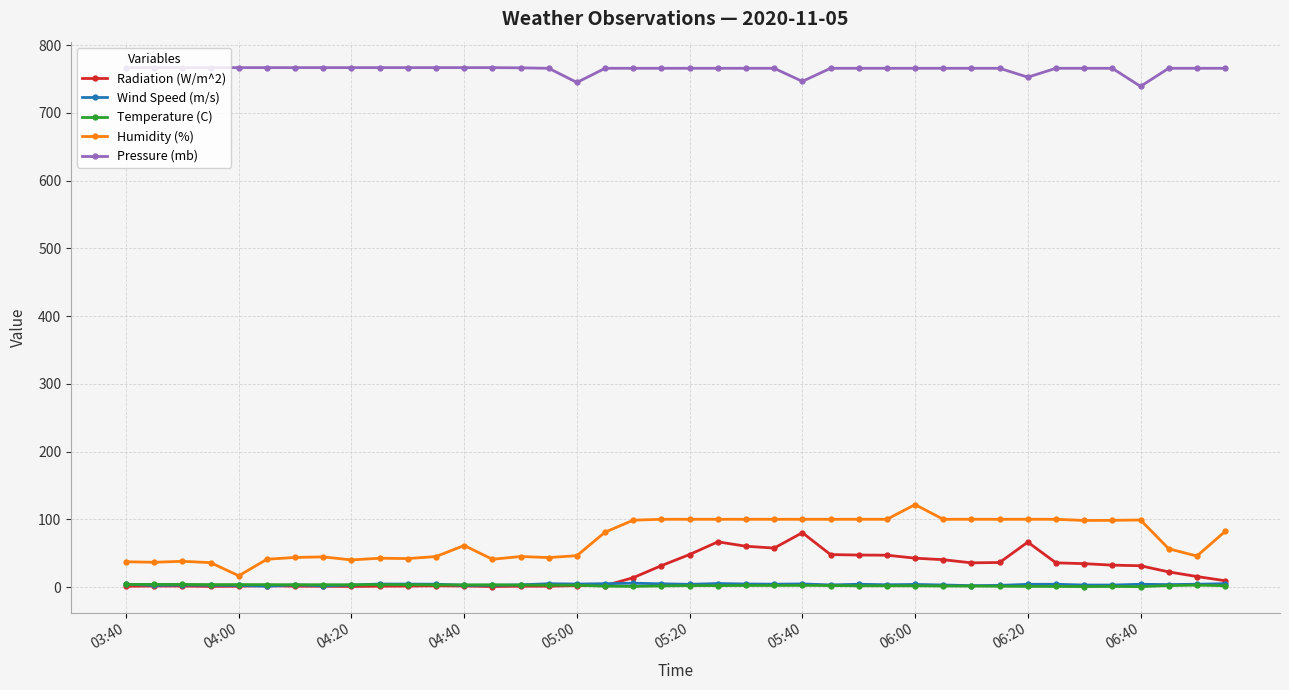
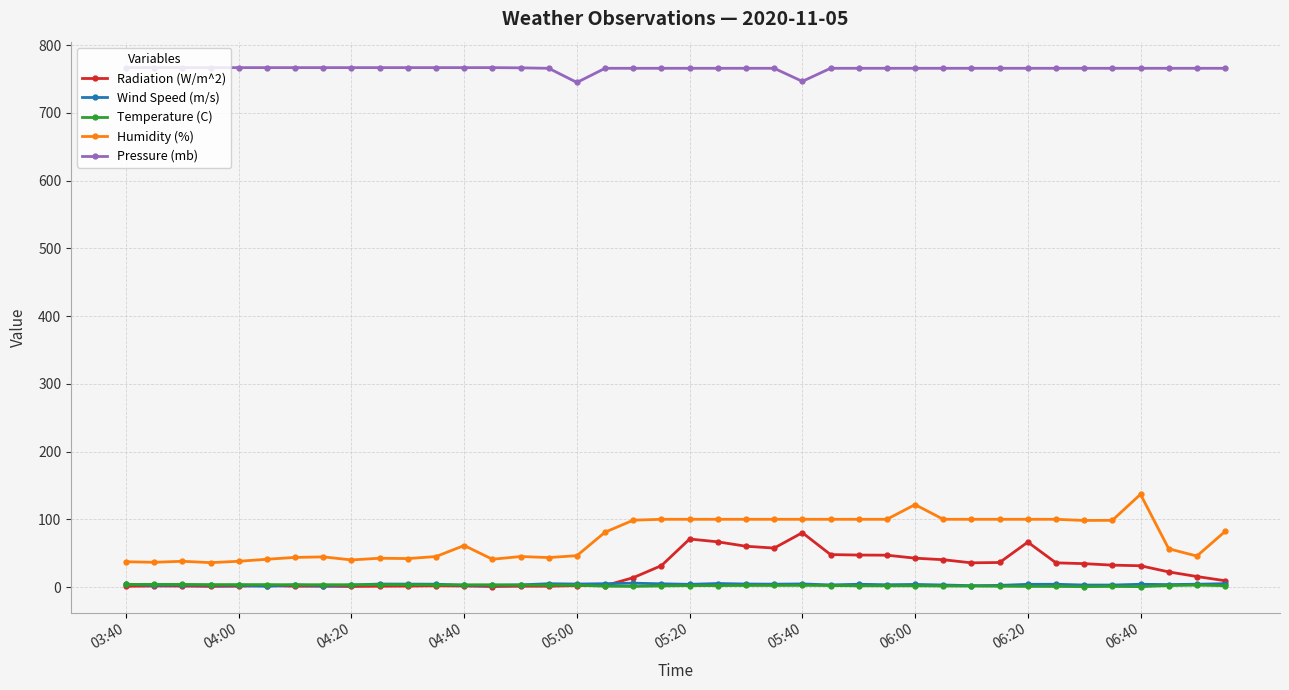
Humidity (%), 04:00: 20 -> 40
Radiation (W/m^2), 05:20: 50 -> 70
Pressure (mb), 06:20: 750 -> 770
Humidity (%), 06:40: 100 -> 140
Pressure (mb), 06:40: 740 -> 770
